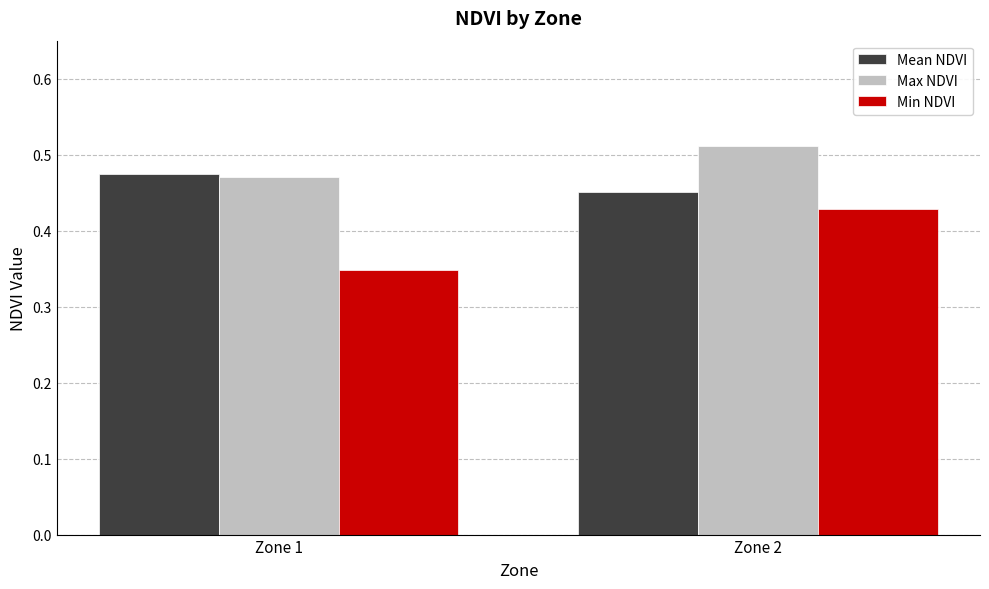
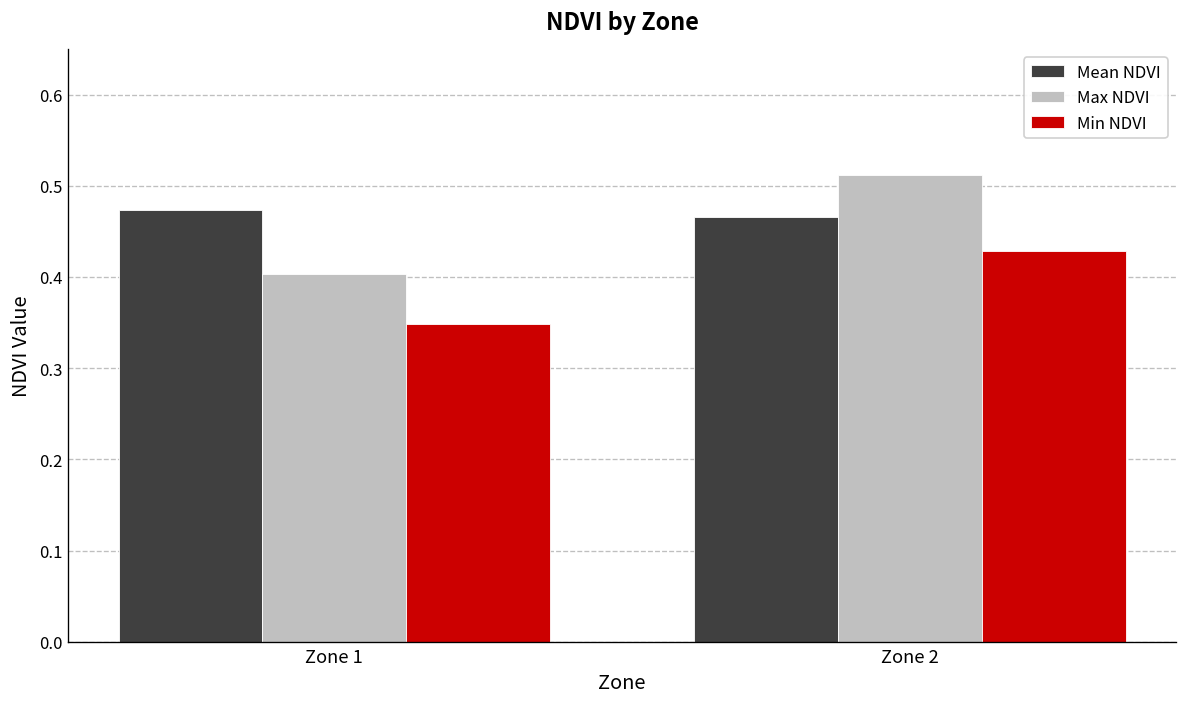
Max NDVI, Zone 1: 0.47 -> 0.40
Mean NDVI, Zone 2: 0.45 -> 0.47
